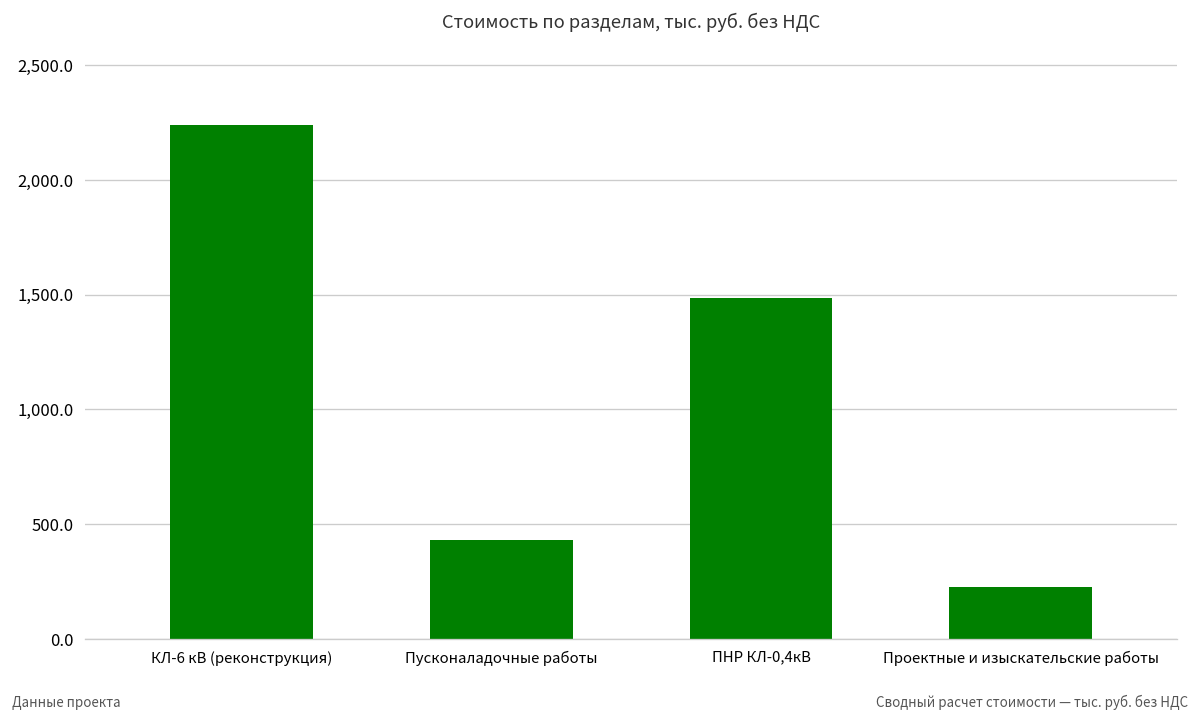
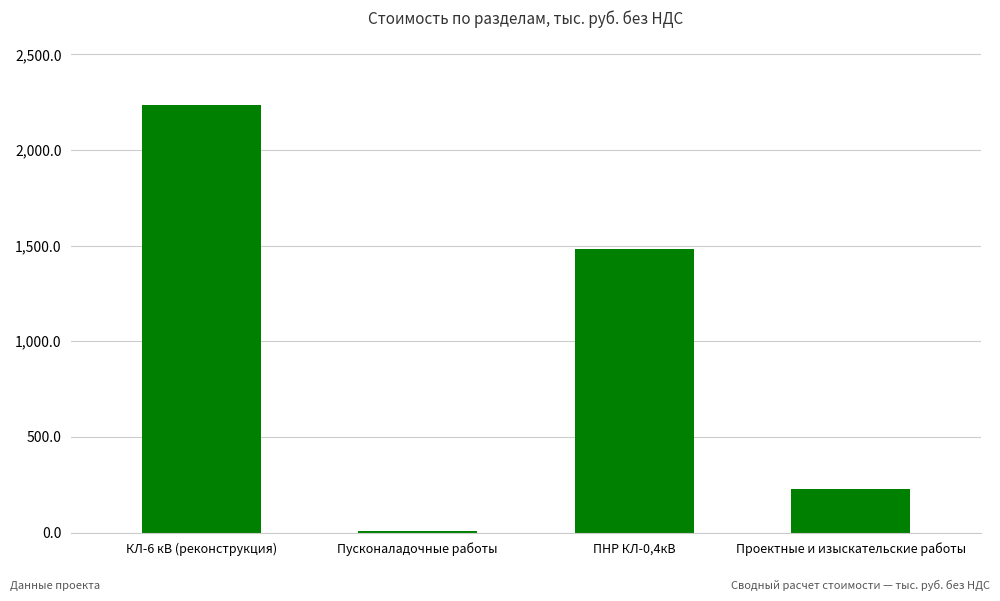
Пусконаладочные работы: 430 -> 10
